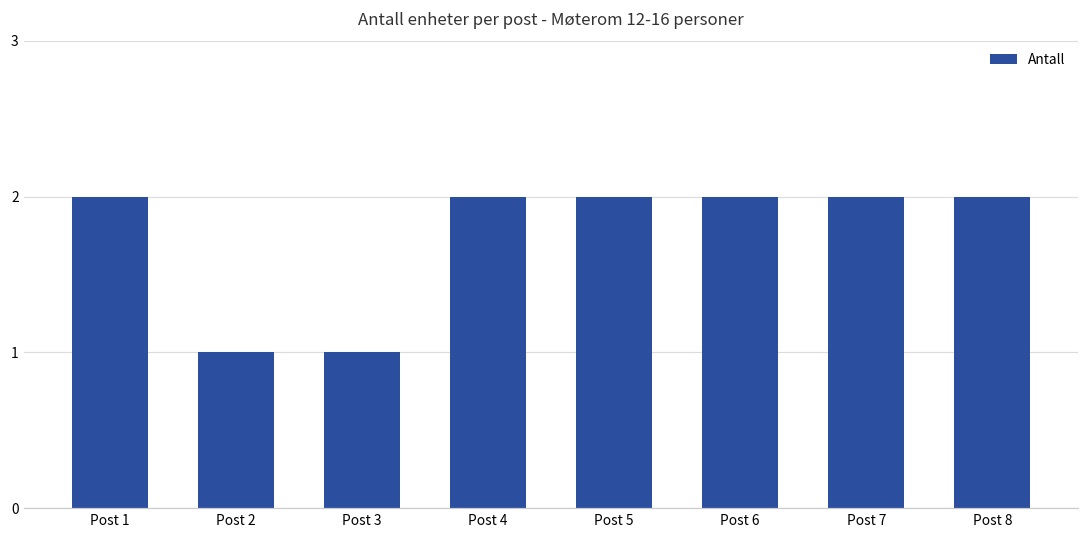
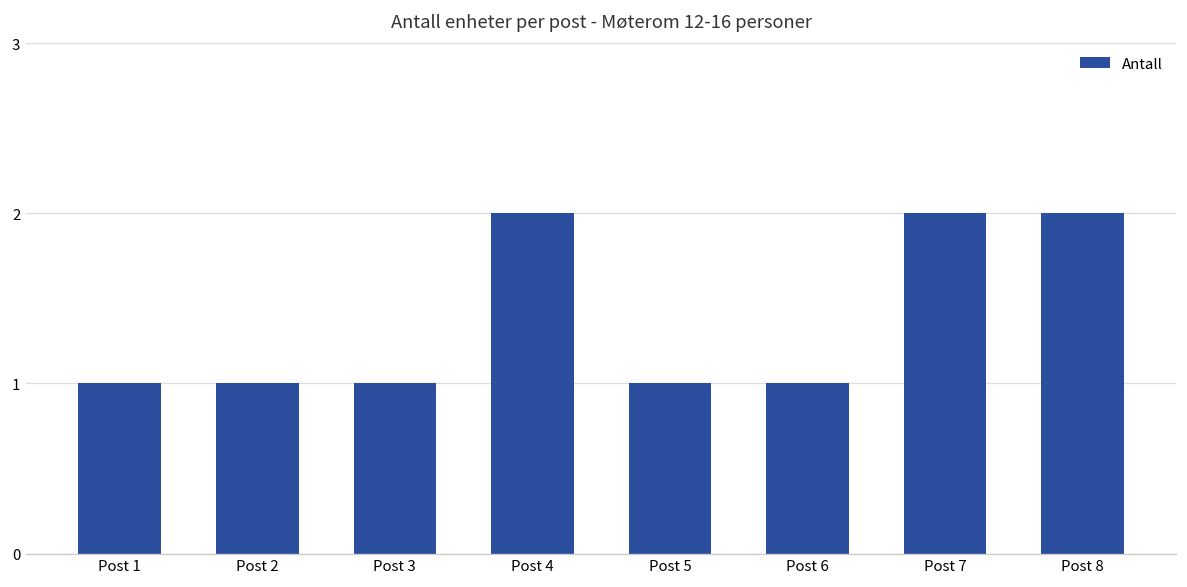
Post 1: 2 -> 1
Post 5: 2 -> 1
Post 6: 2 -> 1
